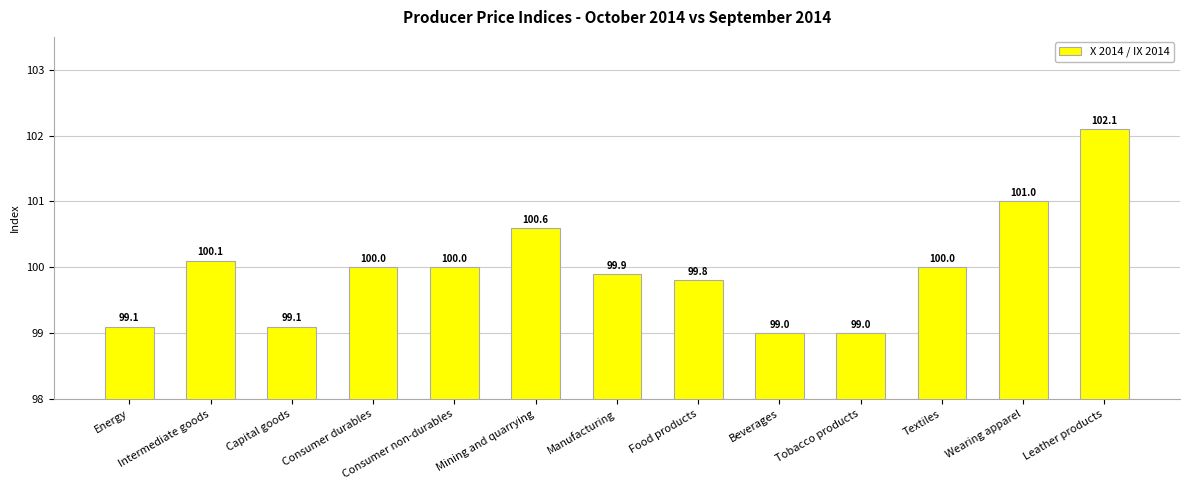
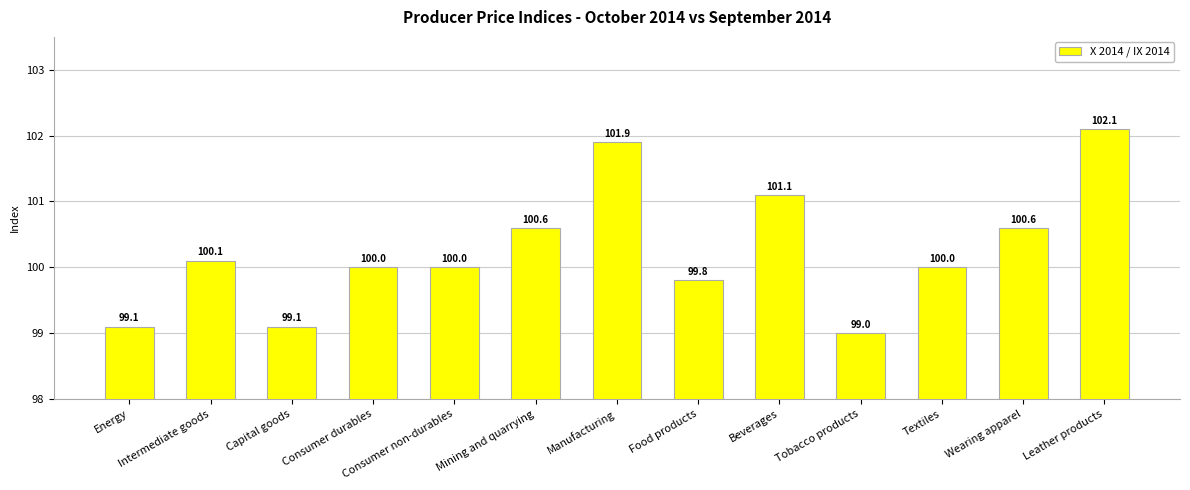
Manufacturing: 99.9 -> 101.9
Beverages: 99.0 -> 101.1
Wearing apparel: 101.0 -> 100.6
